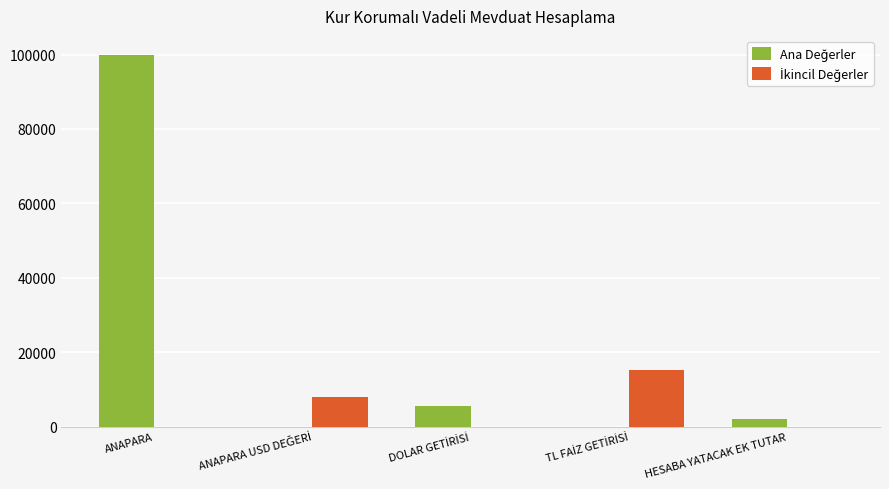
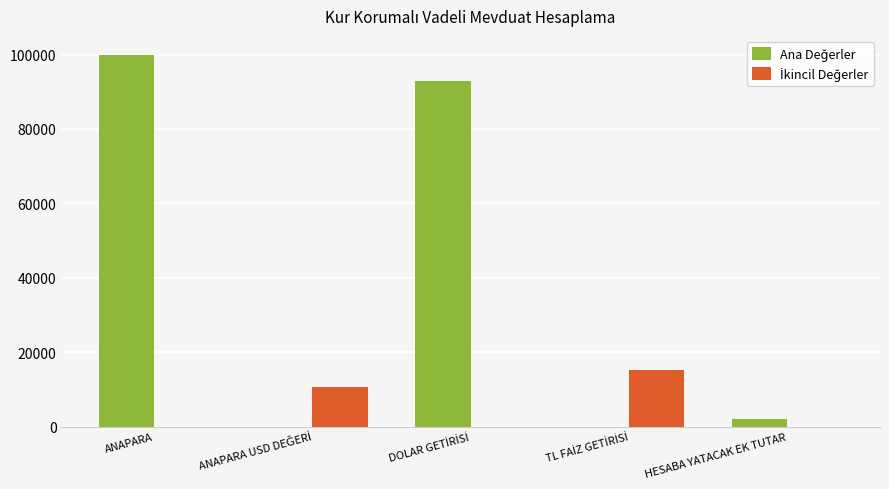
İkincil Değerler, ANAPARA USD DEĞERİ: 8000 -> 11000
Ana Değerler, DOLAR GETİRİSİ: 6000 -> 93000
